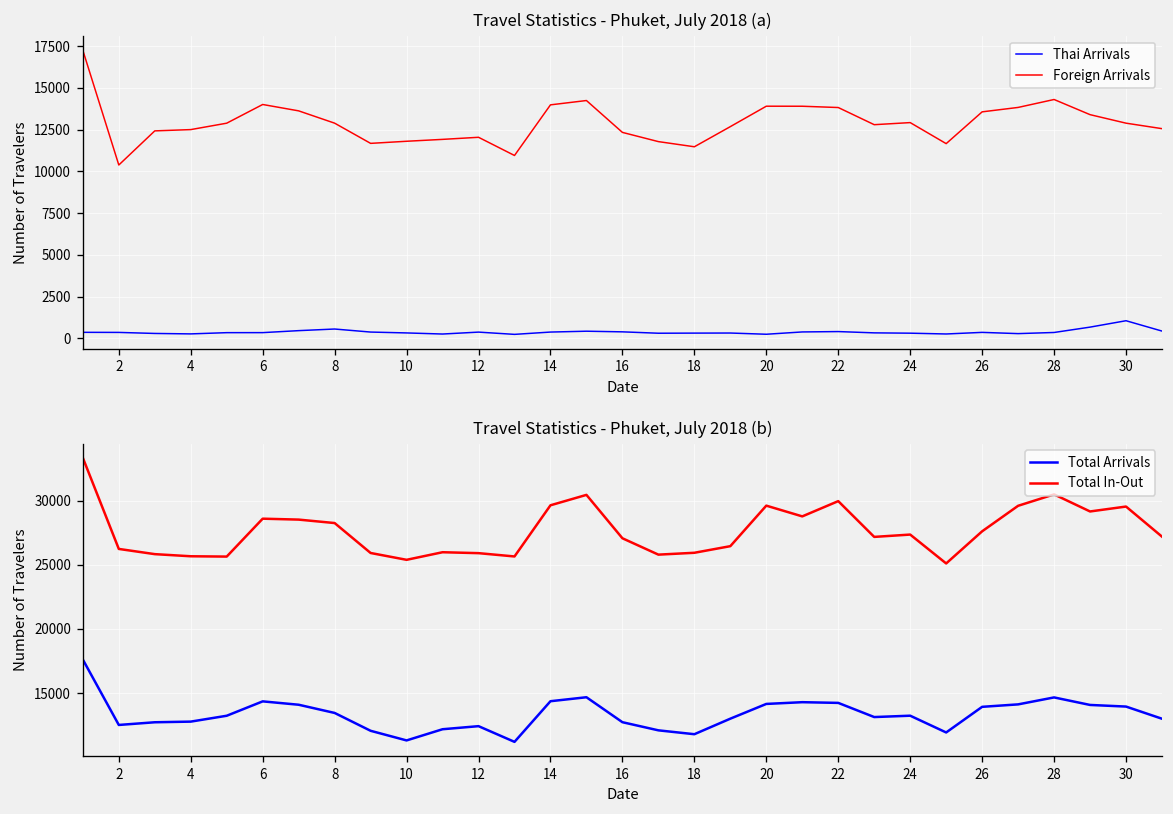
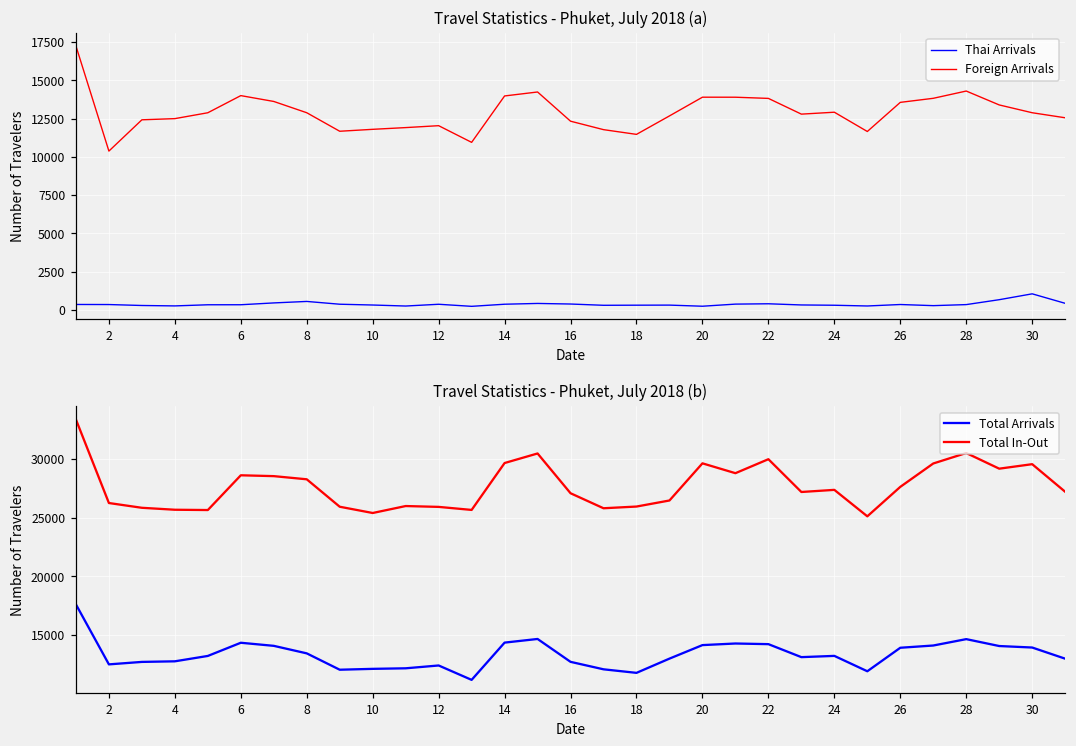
Travel Statistics - Phuket, July 2018 (b), Total Arrivals, 10: 11300 -> 12100
